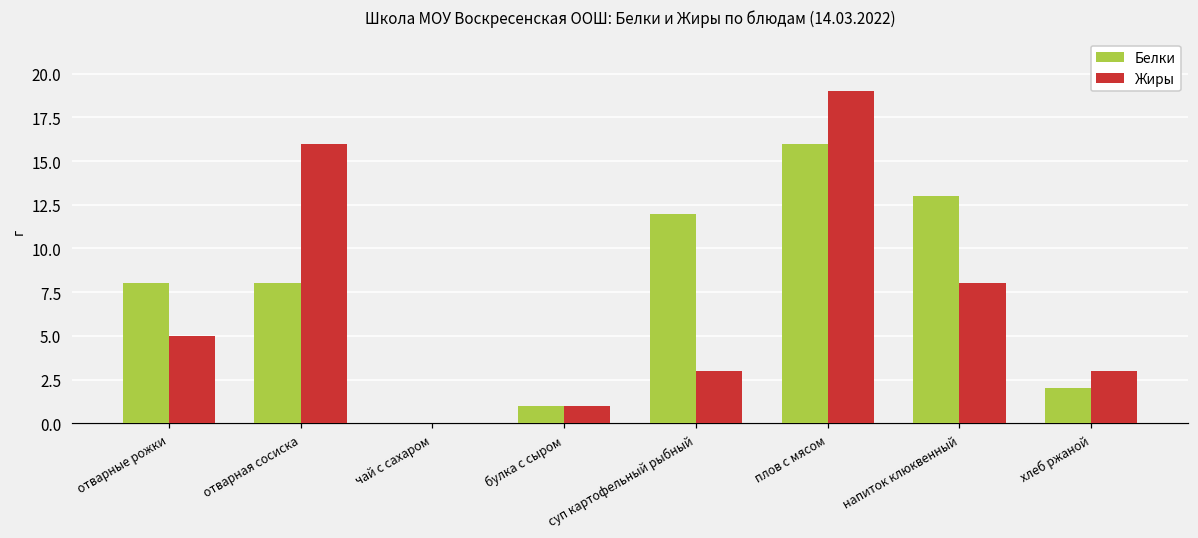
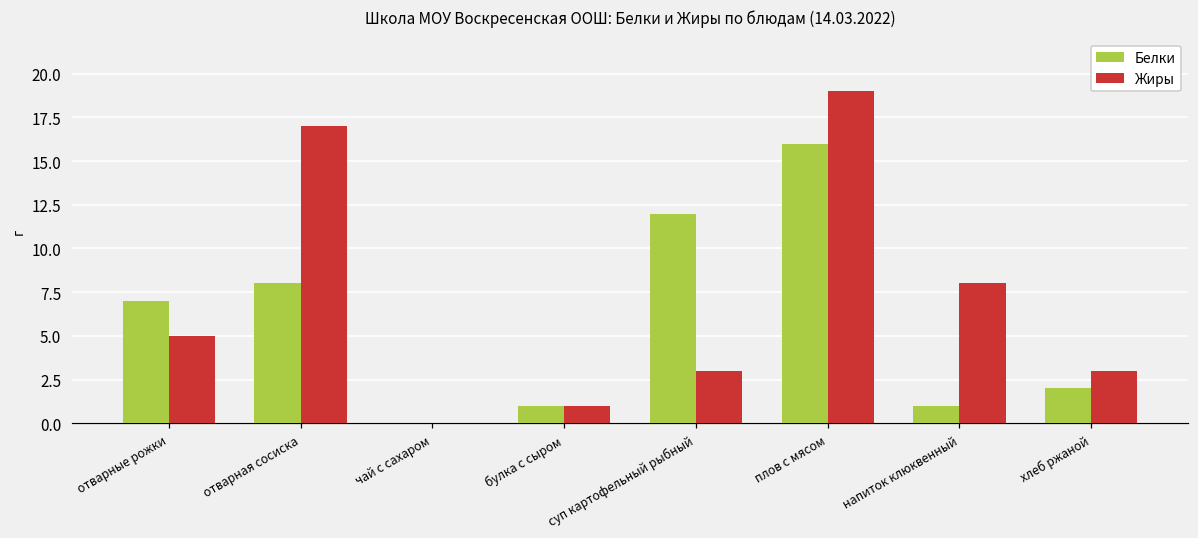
Белки, отварные рожки: 8 -> 7
Жиры, отварная сосиска: 16 -> 17
Белки, напиток клюквенный: 13 -> 1
